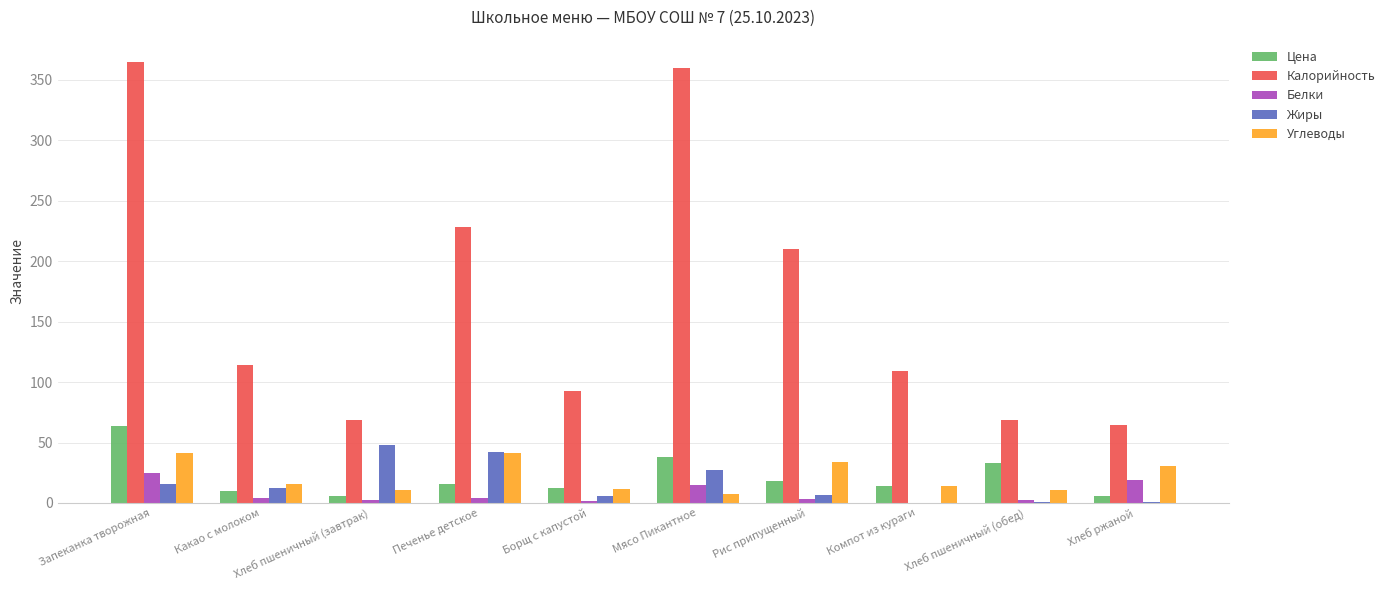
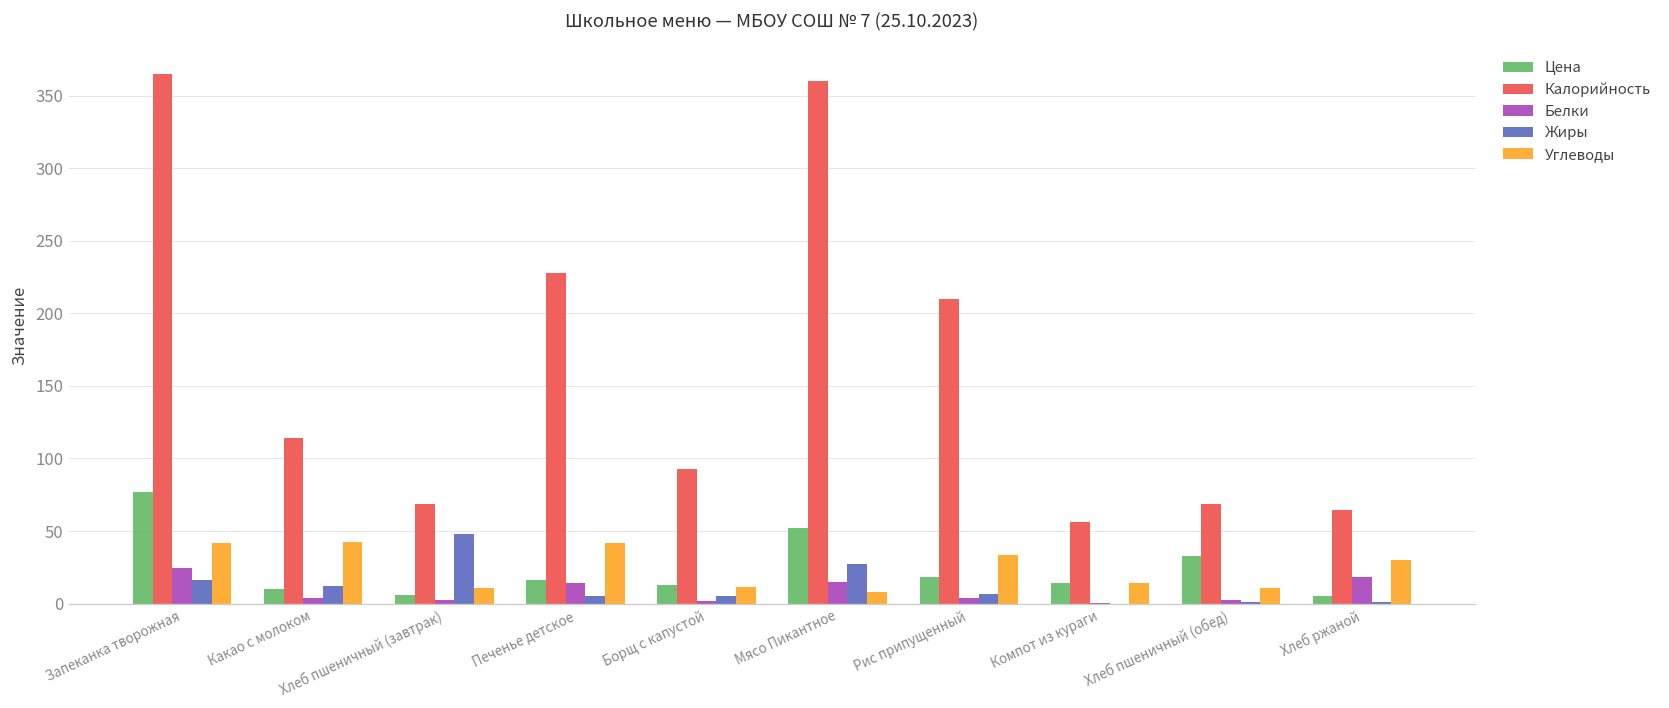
Цена, Запеканка творожная: 64 -> 77
Углеводы, Какао с молоком: 16 -> 42
Белки, Печенье детское: 4 -> 14
Жиры, Печенье детское: 42 -> 5
Цена, Мясо Пикантное: 38 -> 52
Калорийность, Компот из кураги: 110 -> 56
